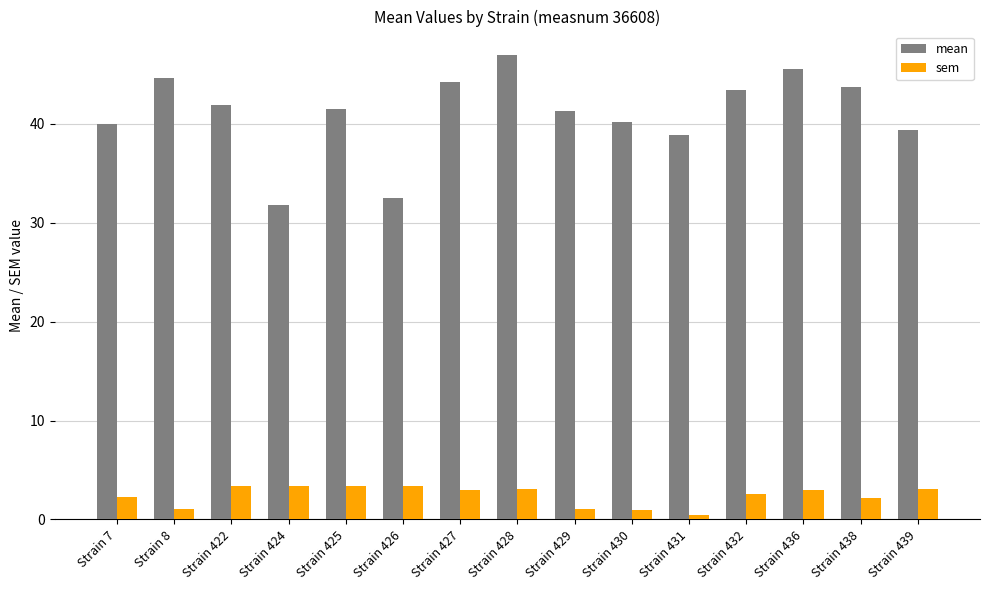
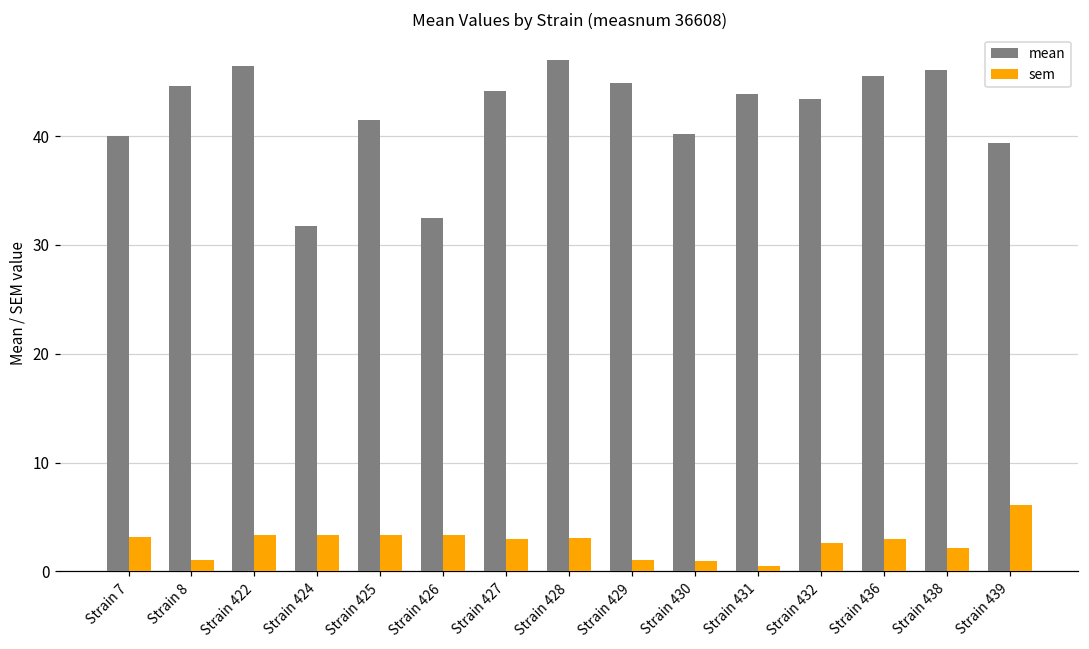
sem, Strain 7: 2 -> 3
mean, Strain 422: 42 -> 46
mean, Strain 429: 41 -> 45
mean, Strain 431: 39 -> 44
mean, Strain 438: 44 -> 46
sem, Strain 439: 3 -> 6
